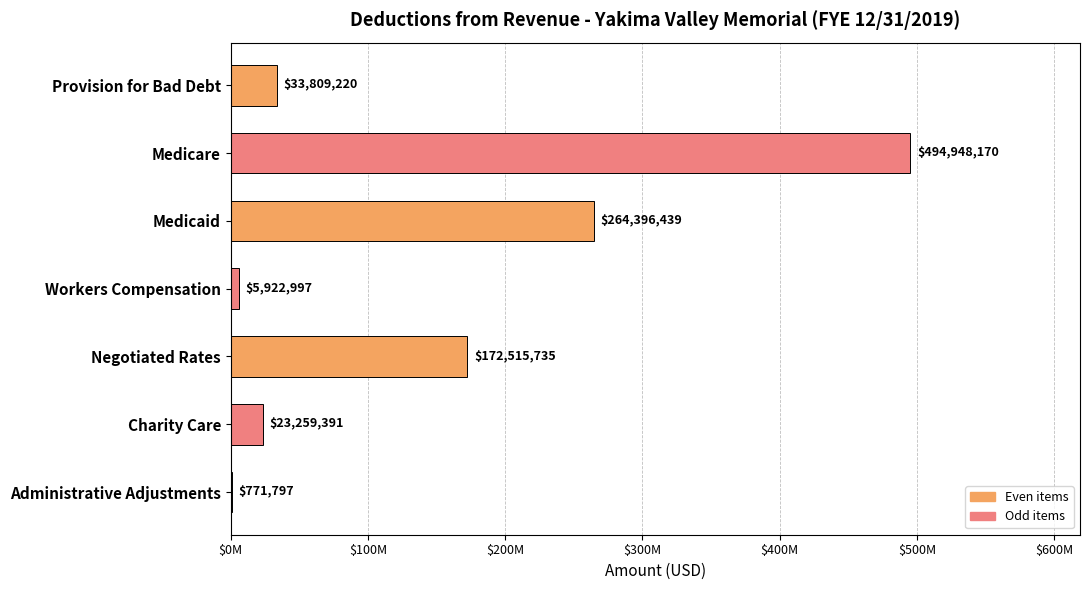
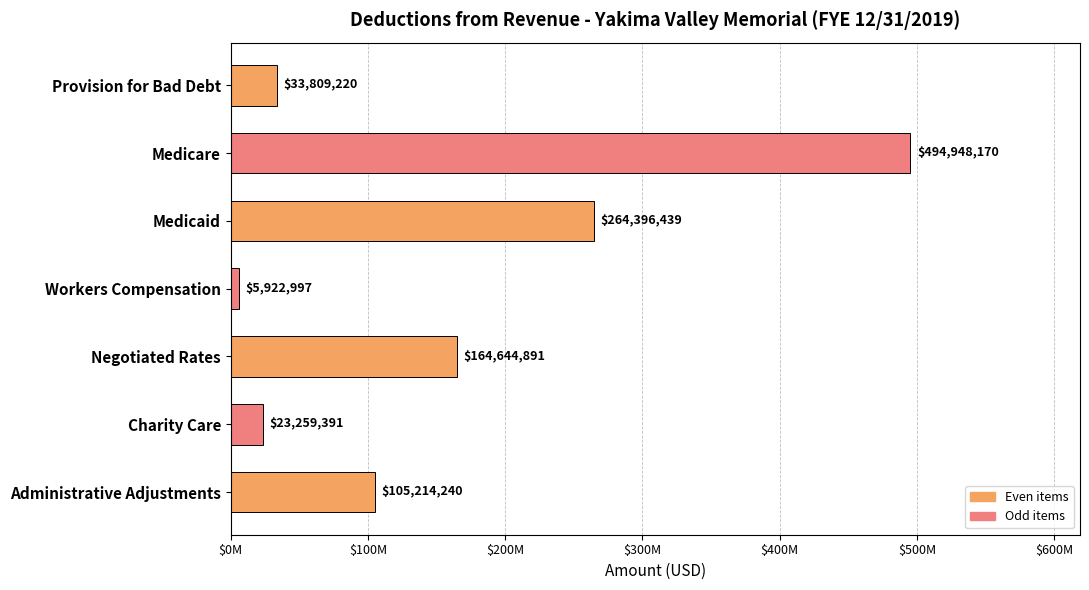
Negotiated Rates: $172,515,735 -> $164,644,891
Administrative Adjustments: $771,797 -> $105,214,240
